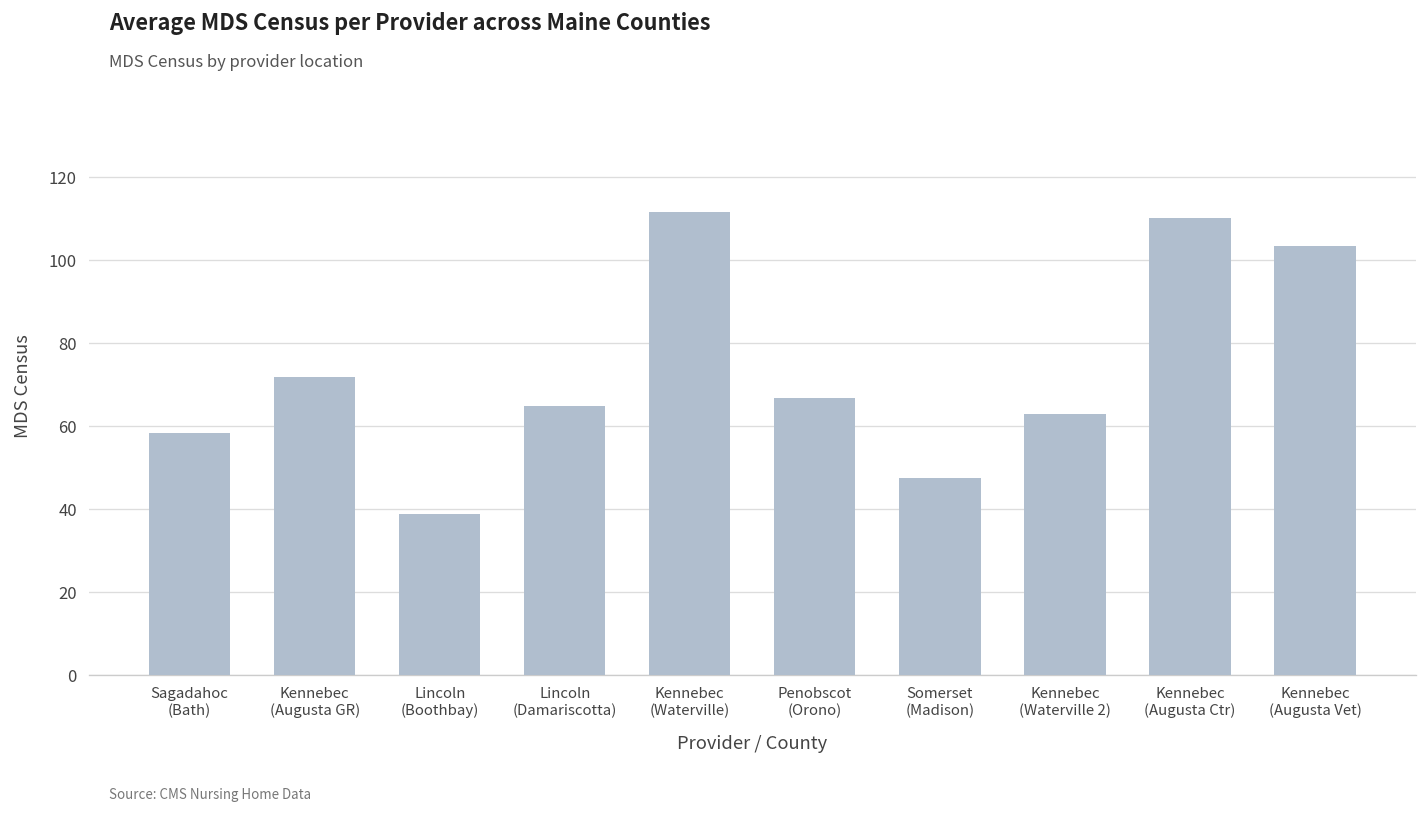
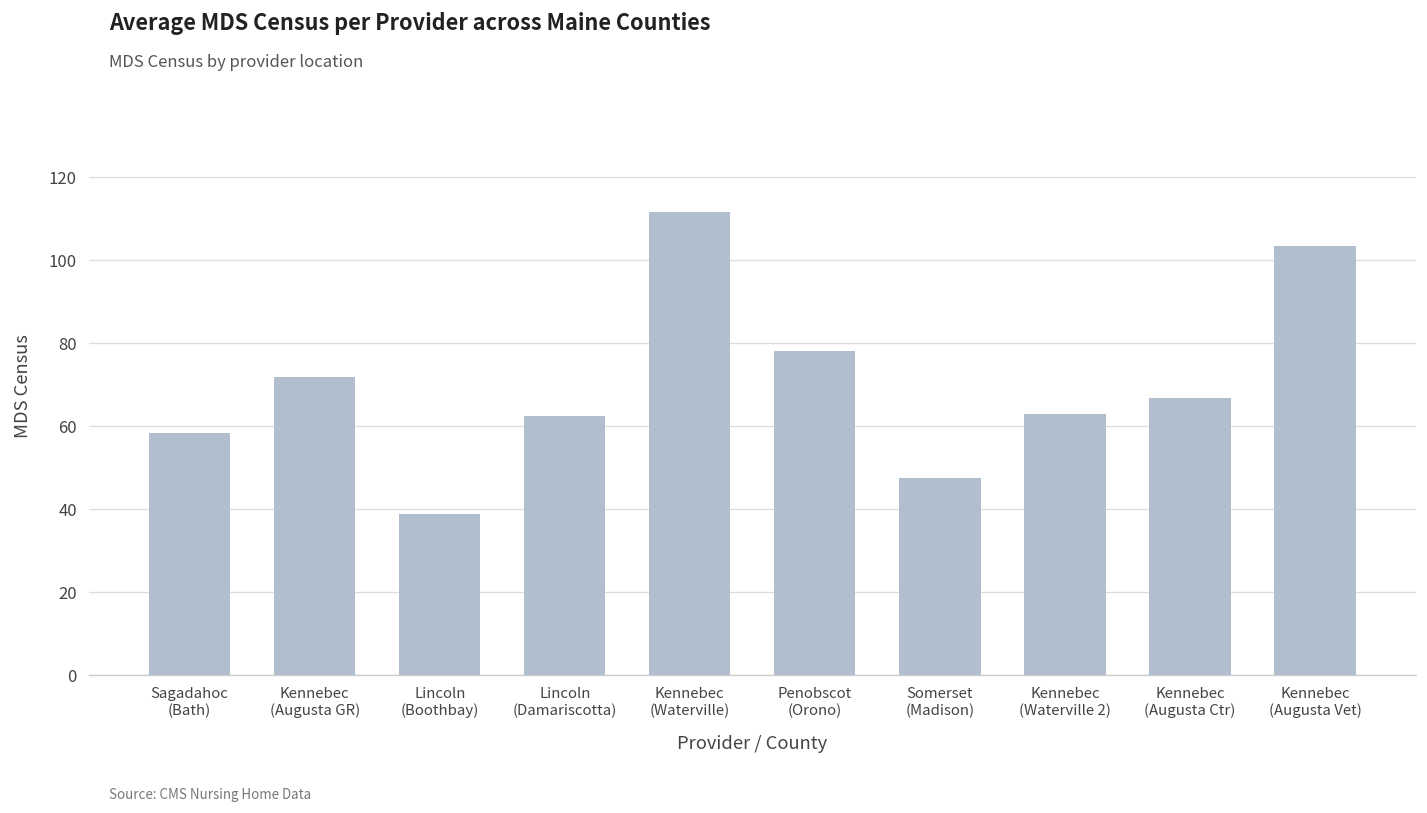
Lincoln (Damariscotta): 65 -> 62
Penobscot (Orono): 67 -> 78
Kennebec (Augusta Ctr): 110 -> 67
